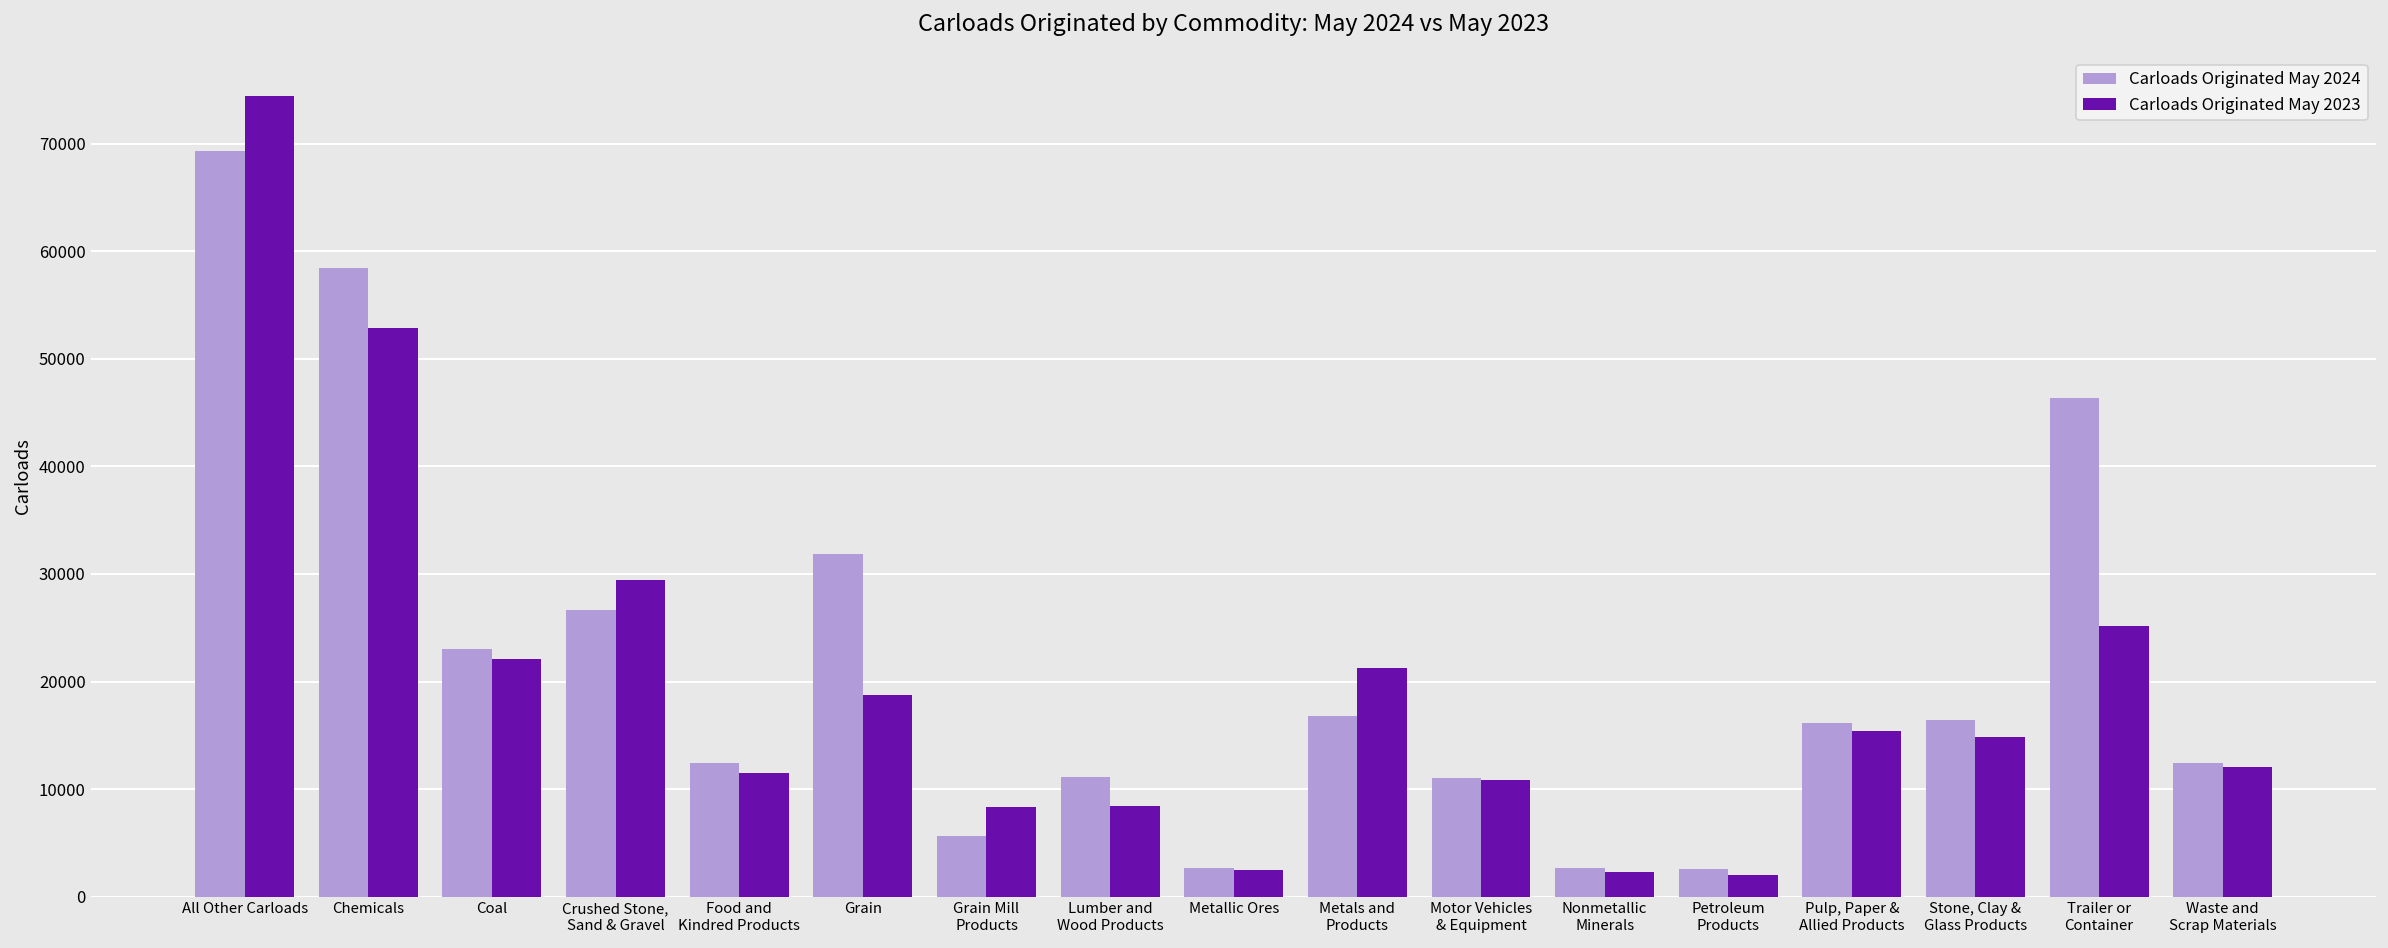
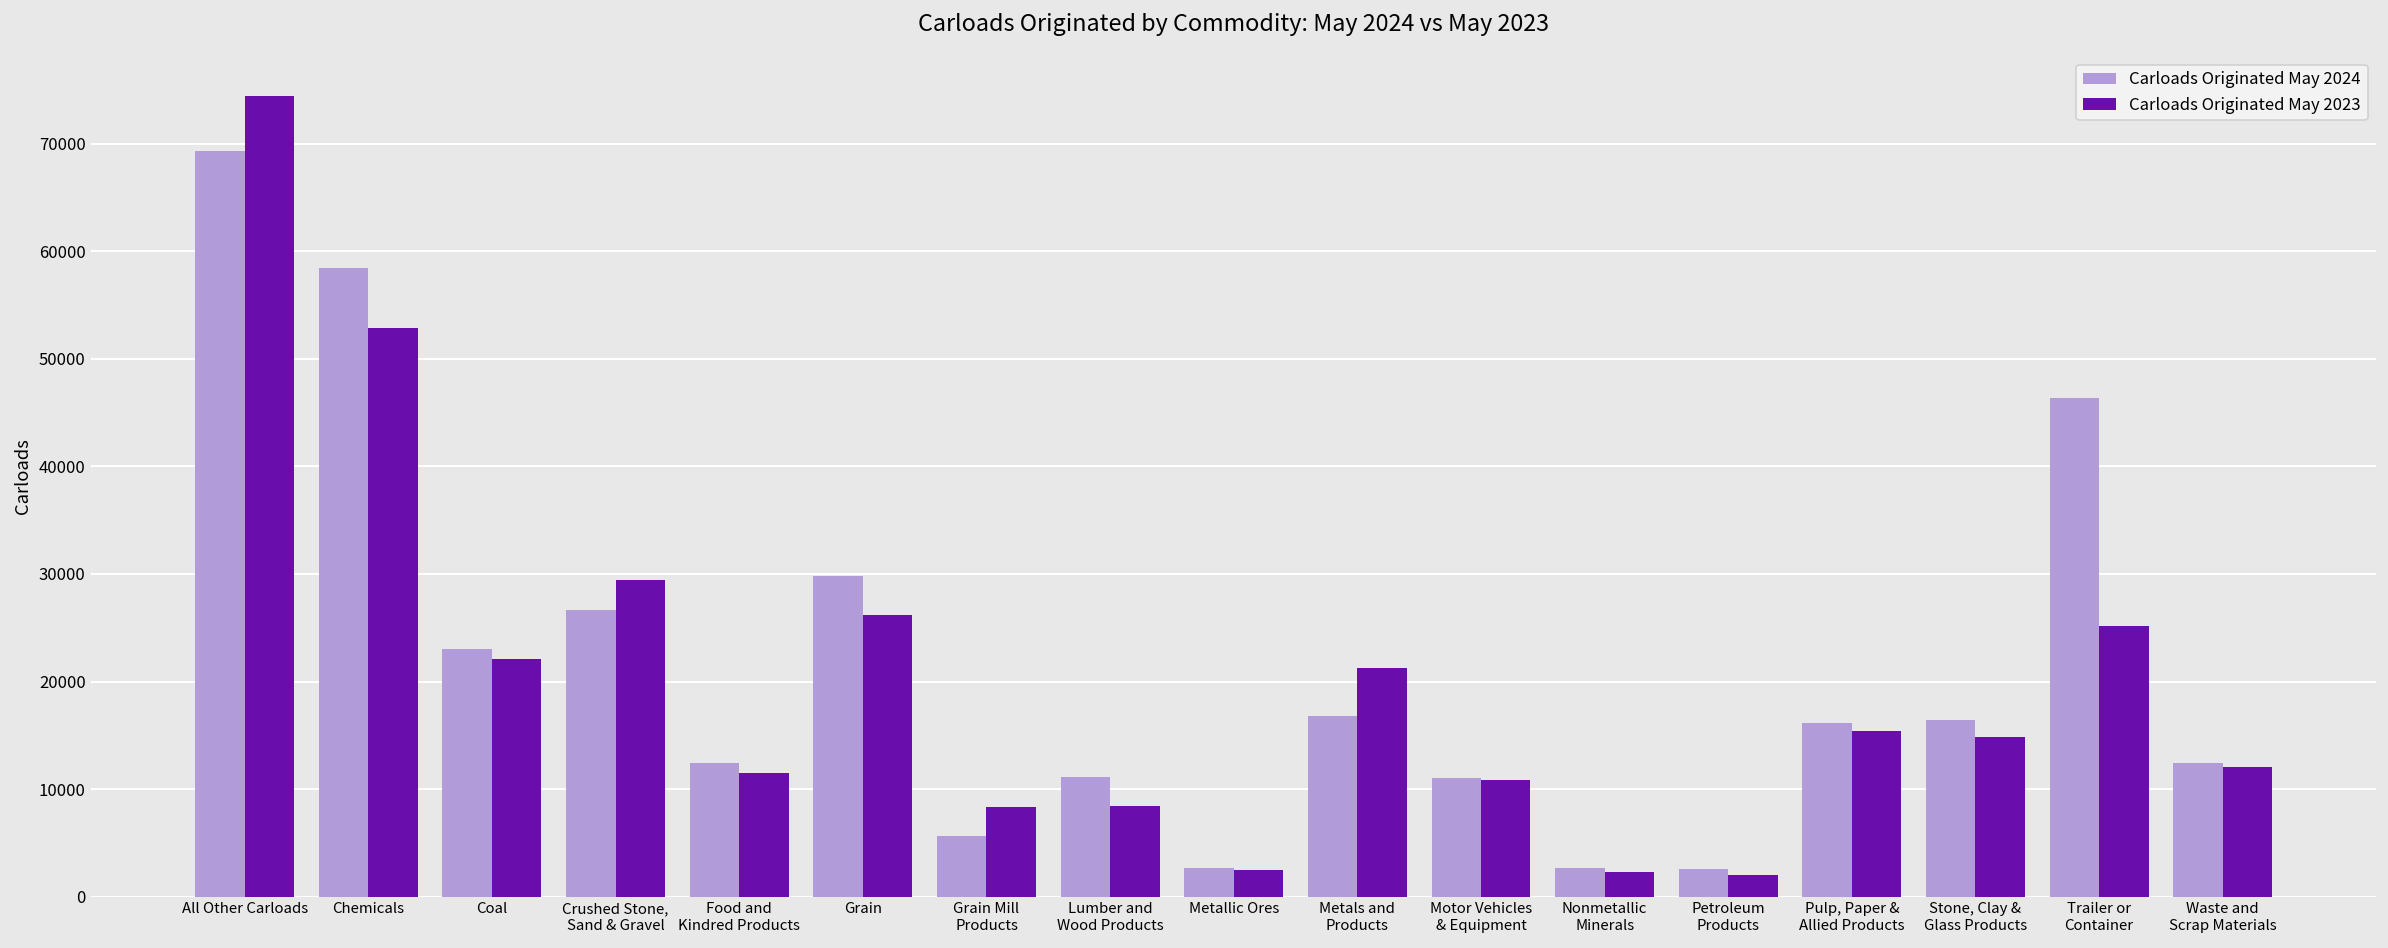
Carloads Originated May 2024, Grain: 32000 -> 30000
Carloads Originated May 2023, Grain: 19000 -> 26000
